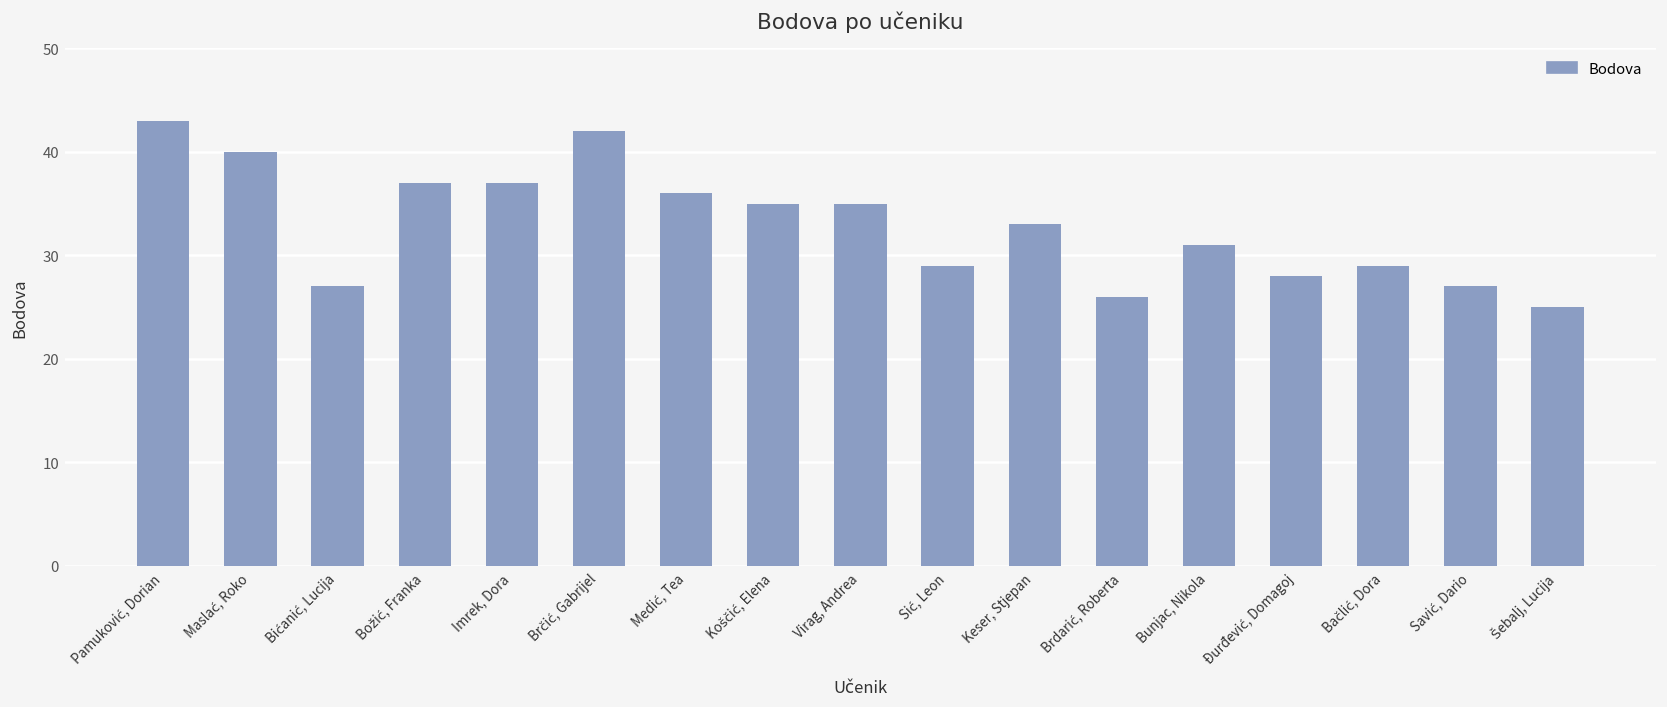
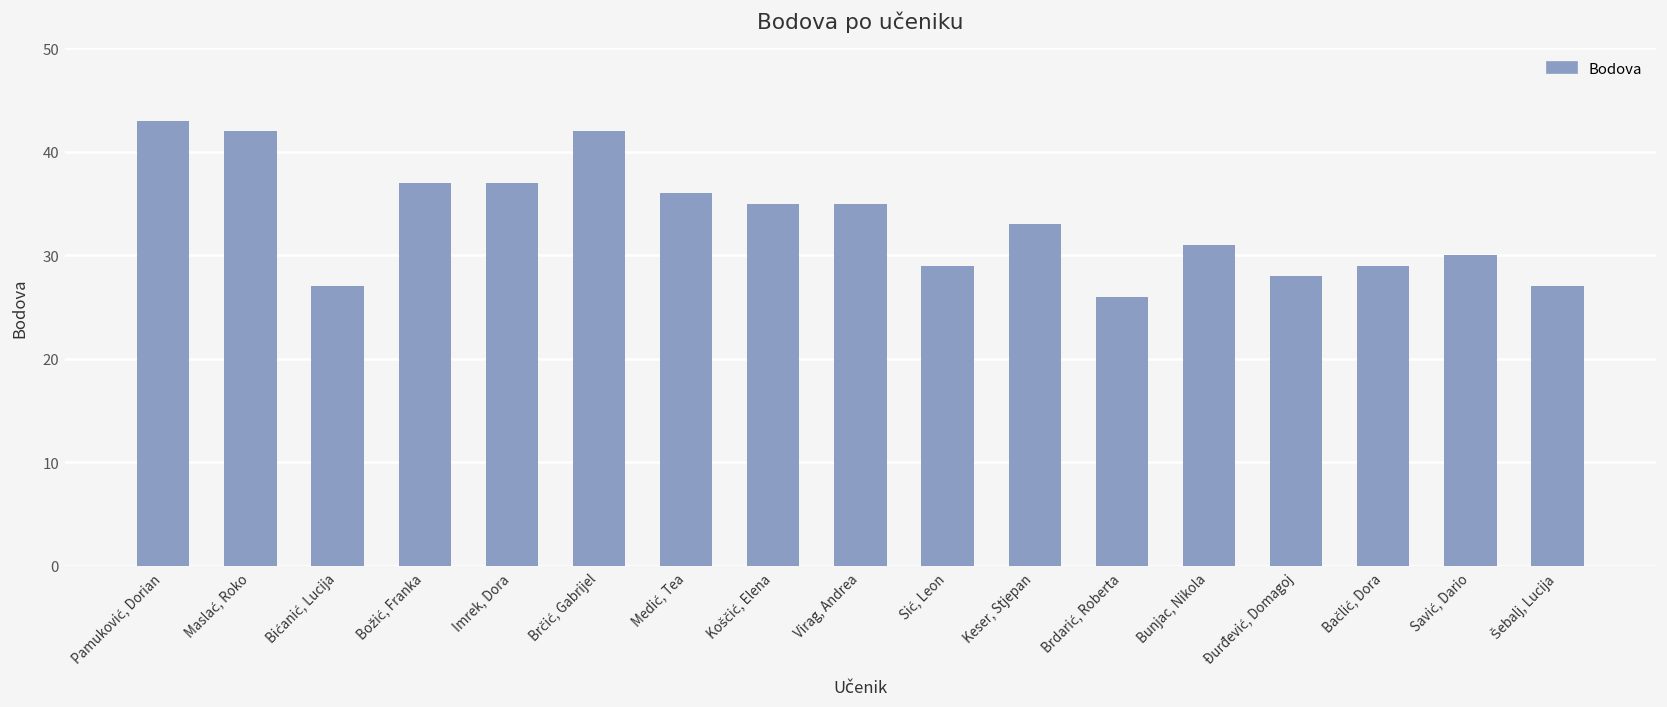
Maslać, Roko: 40 -> 42
Savić, Dario: 27 -> 30
Šebalj, Lucija: 25 -> 27
